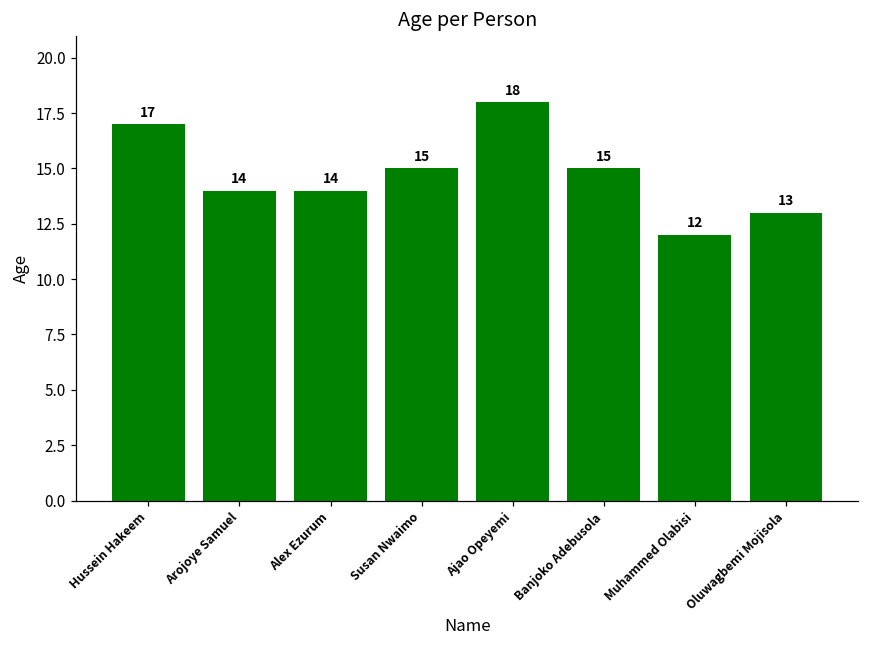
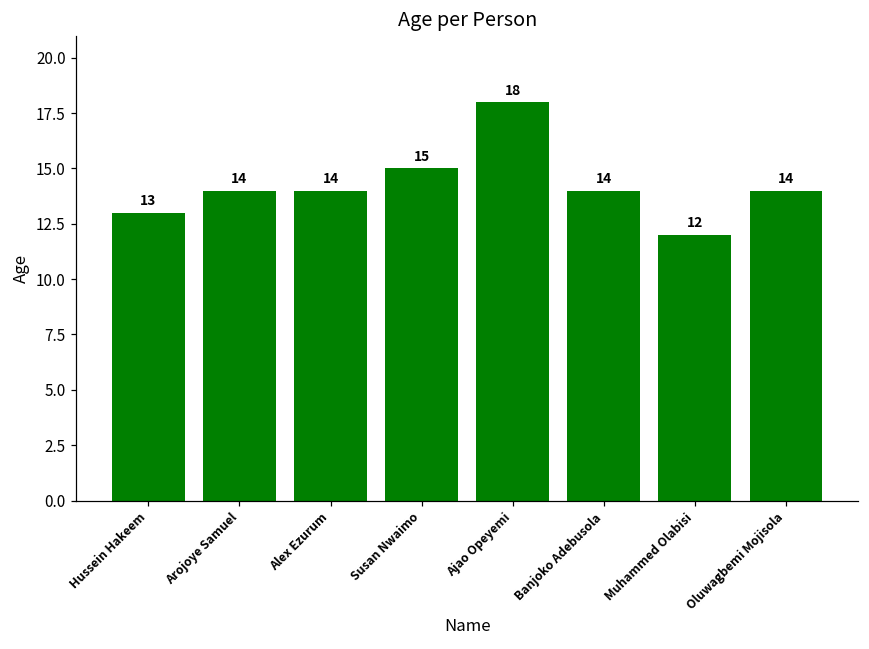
Hussein Hakeem: 17 -> 13
Banjoko Adebusola: 15 -> 14
Oluwagbemi Mojisola: 13 -> 14
